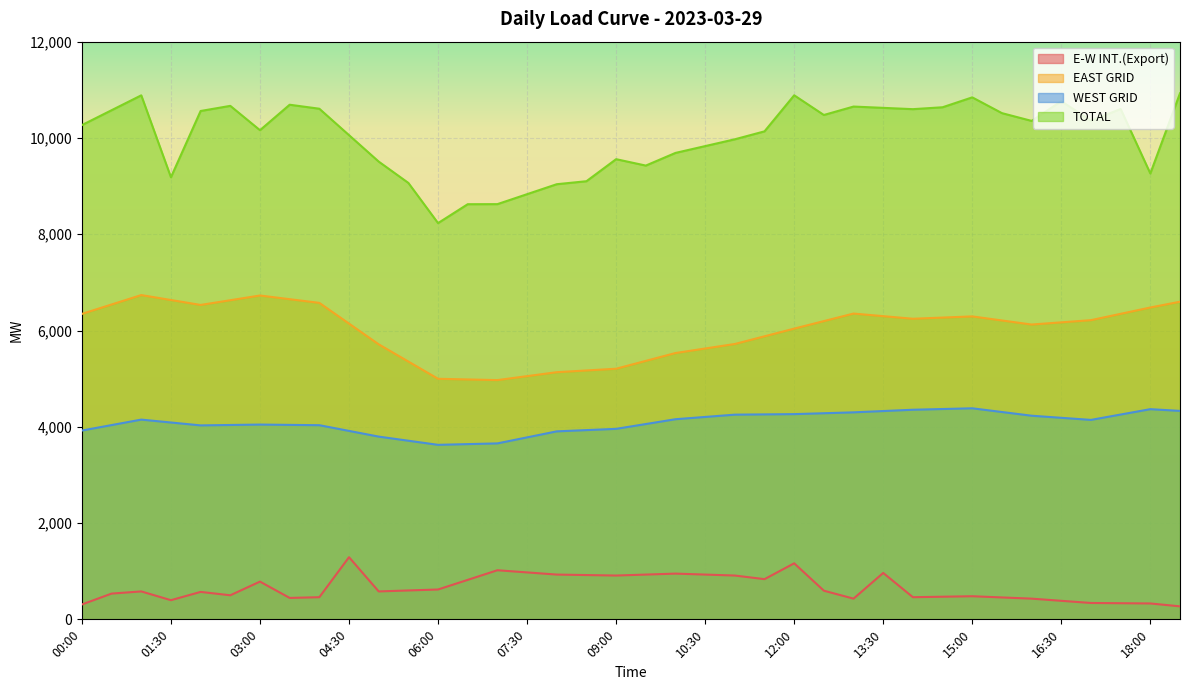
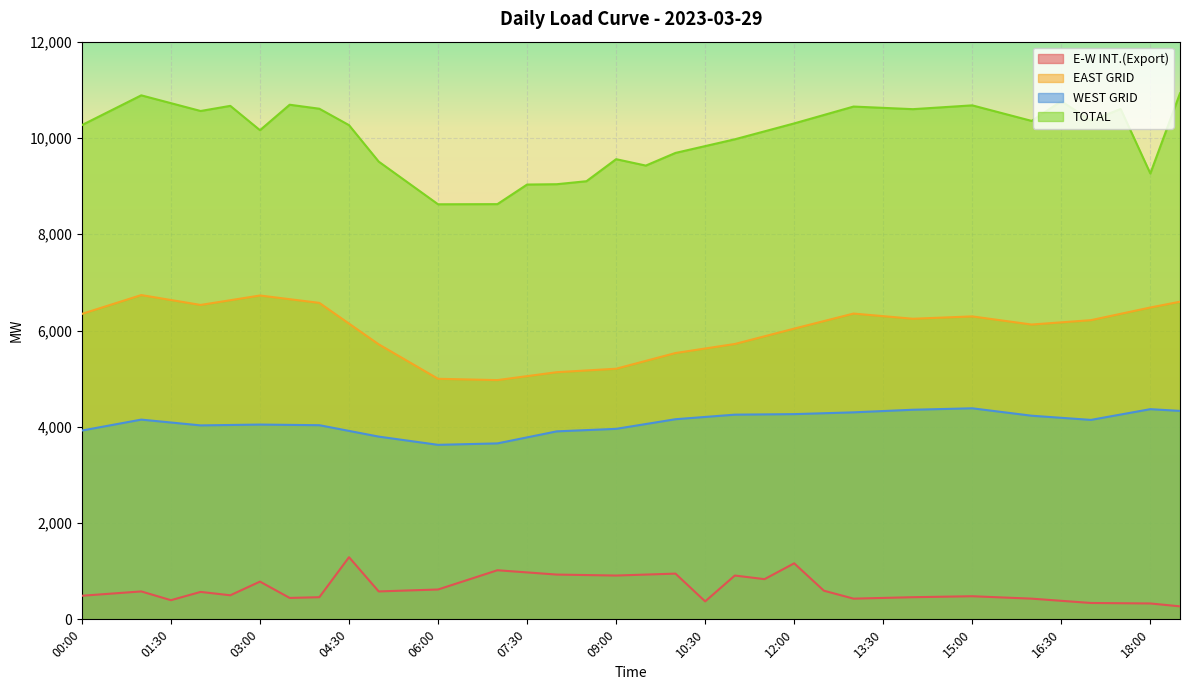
E-W INT.(Export), 00:00: 300 -> 500
TOTAL, 01:30: 9,200 -> 10,700
TOTAL, 04:30: 10,100 -> 10,300
TOTAL, 06:00: 8,200 -> 8,600
TOTAL, 07:30: 8,800 -> 9,000
E-W INT.(Export), 10:30: 900 -> 400
TOTAL, 12:00: 10,900 -> 10,300
E-W INT.(Export), 13:30: 1,000 -> 400
TOTAL, 15:00: 10,800 -> 10,700
